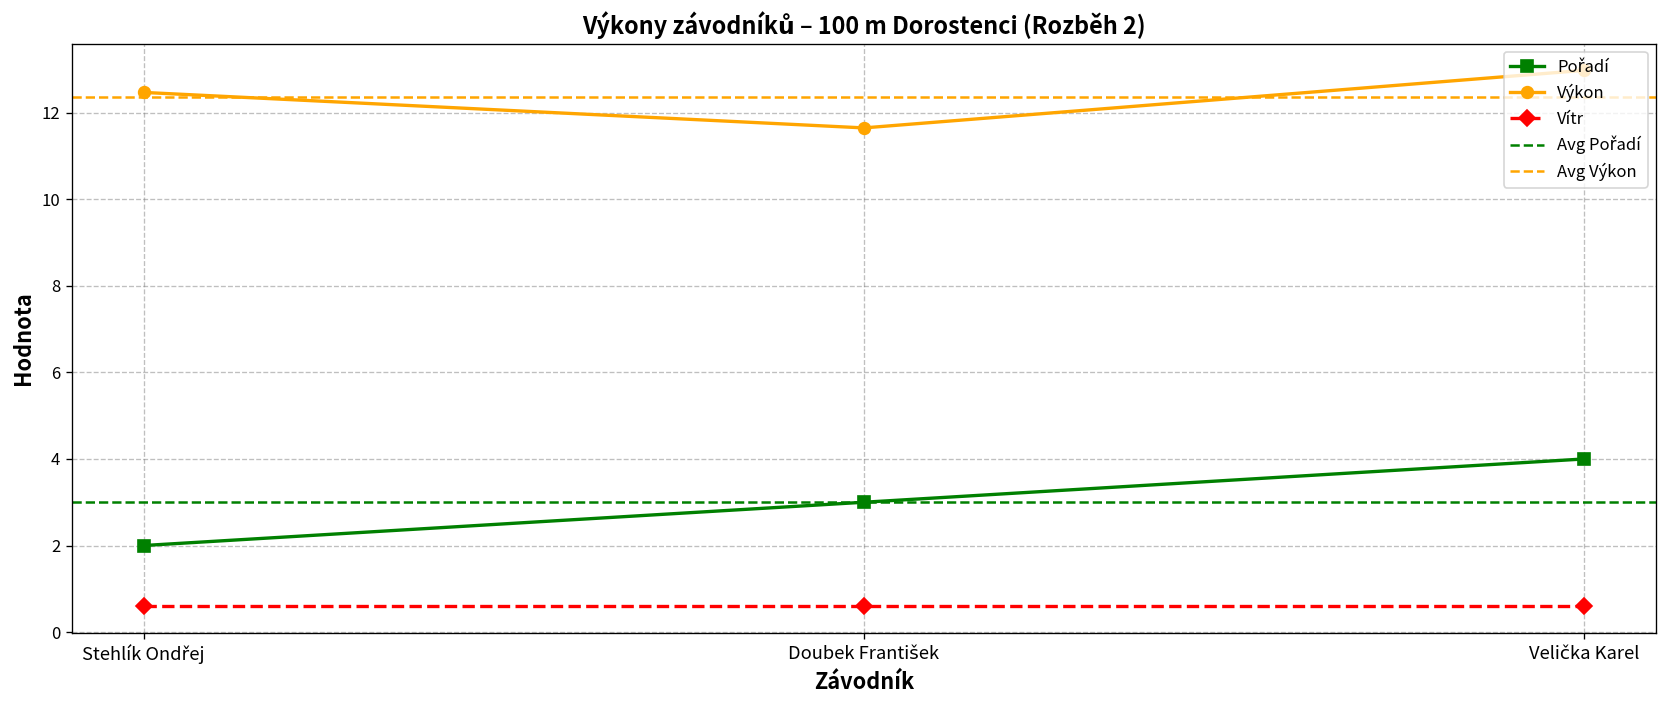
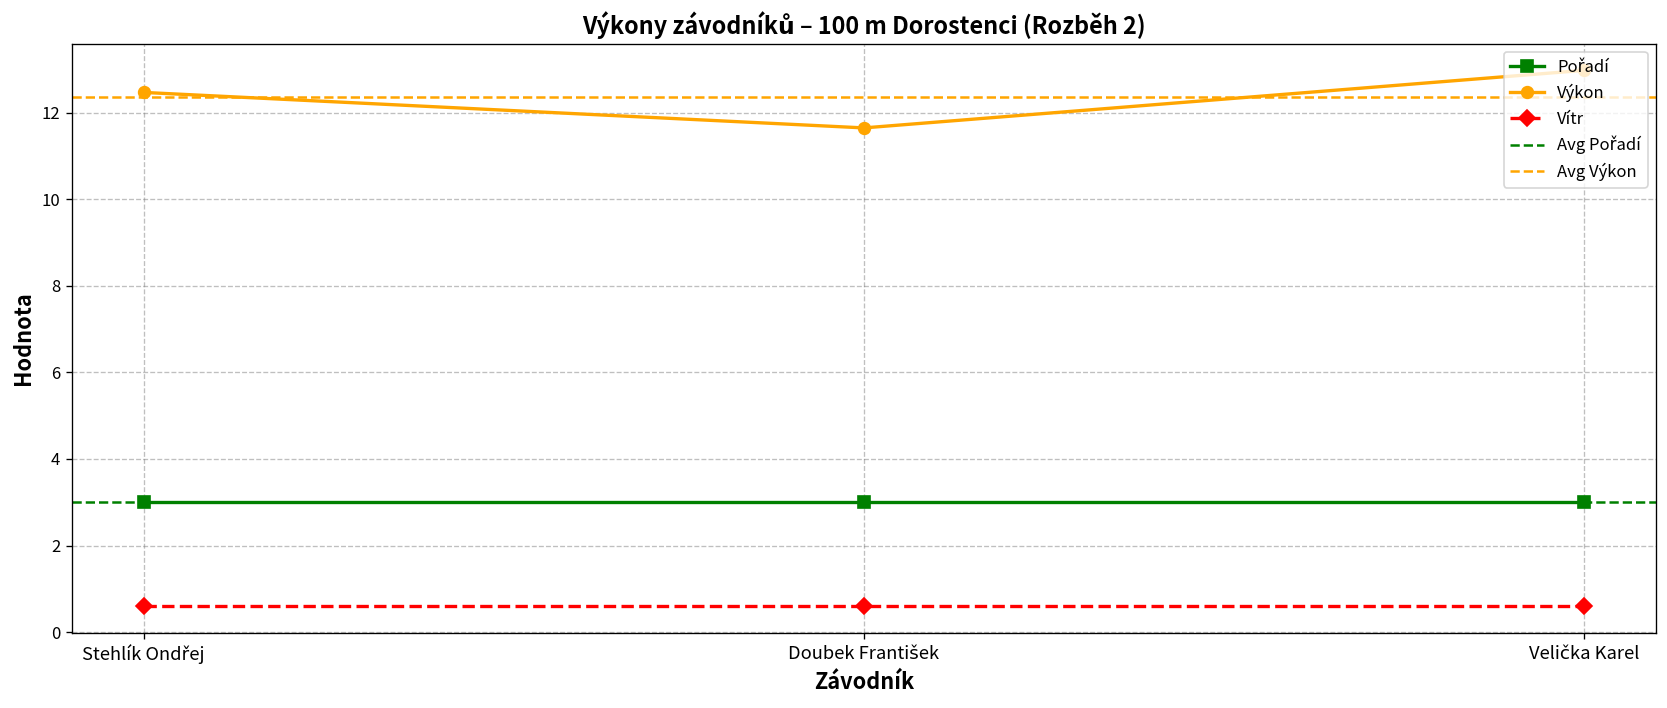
Pořadí, Stehlík Ondřej: 2 -> 3
Pořadí, Velička Karel: 4 -> 3
